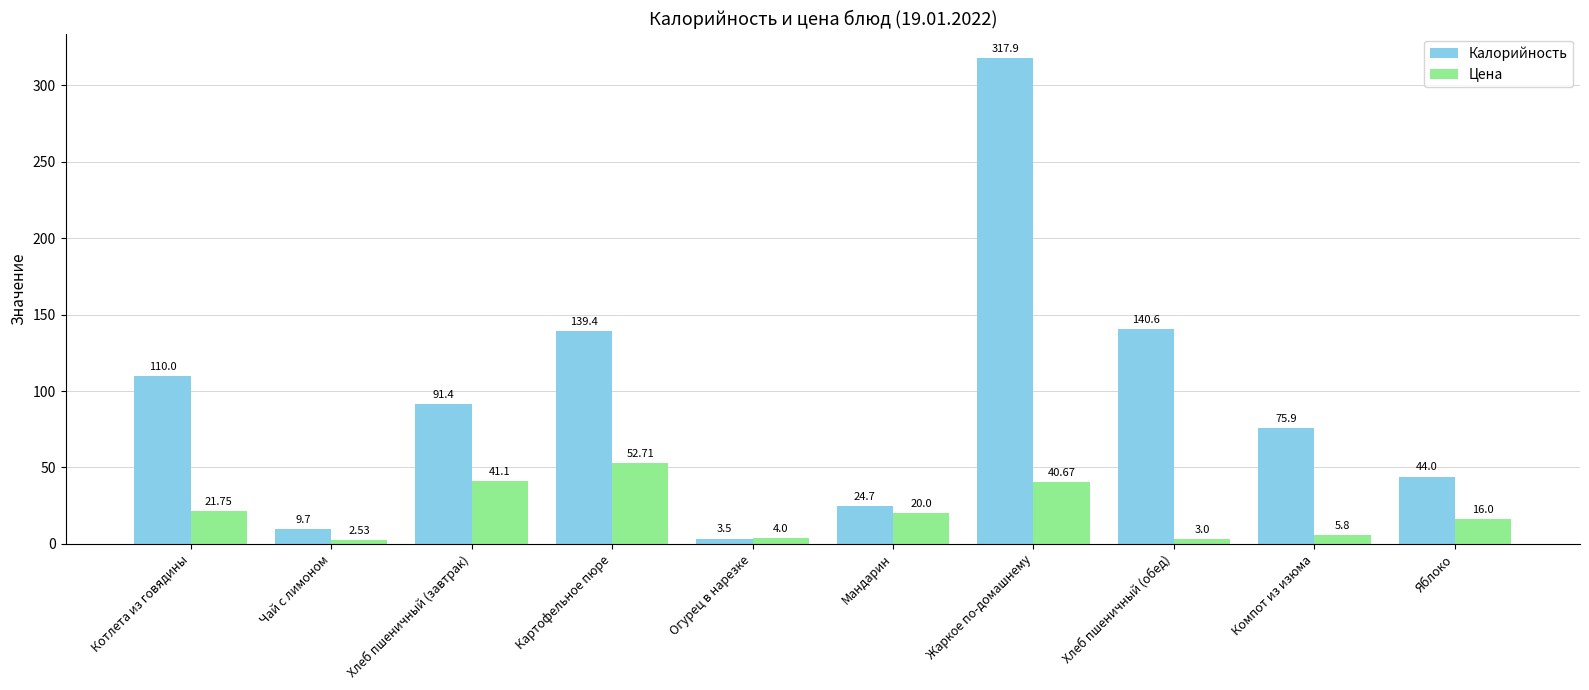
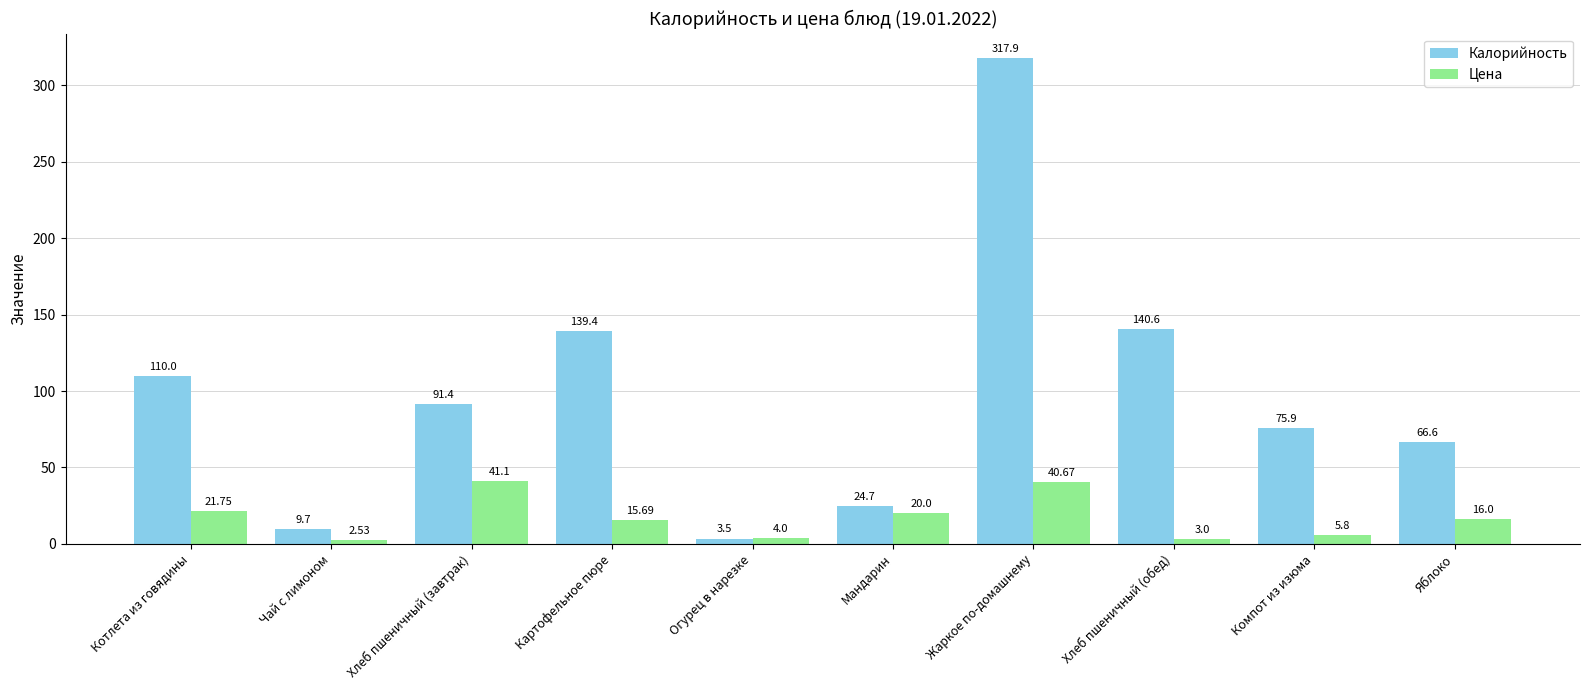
Цена, Картофельное пюре: 52.71 -> 15.69
Калорийность, Яблоко: 44.0 -> 66.6
